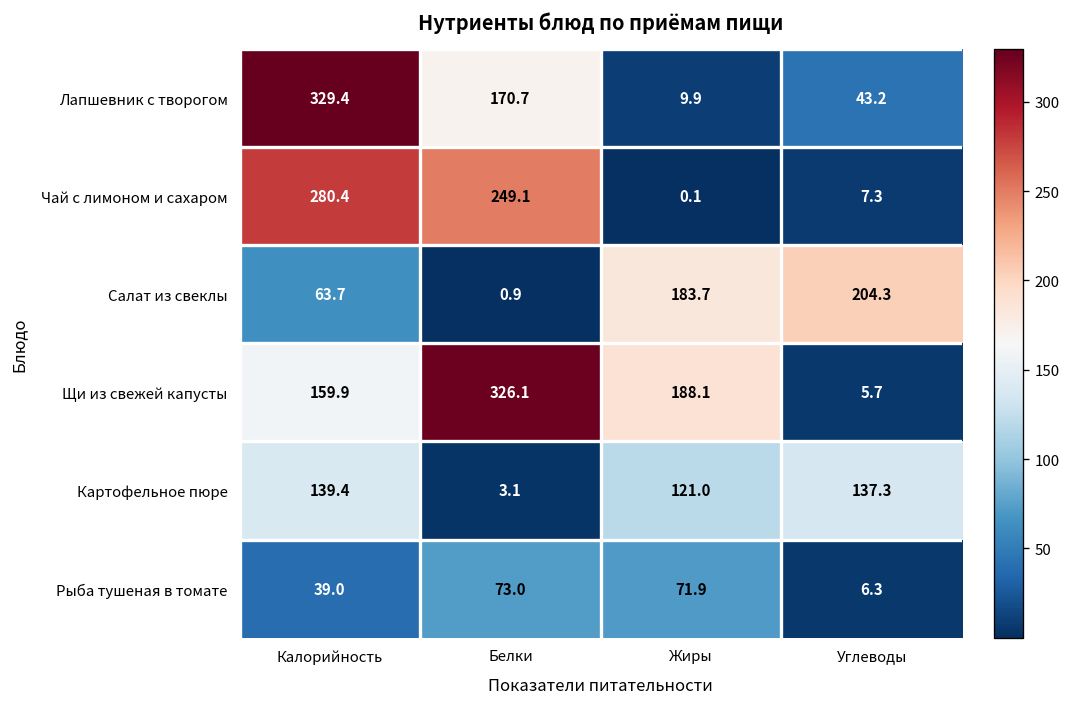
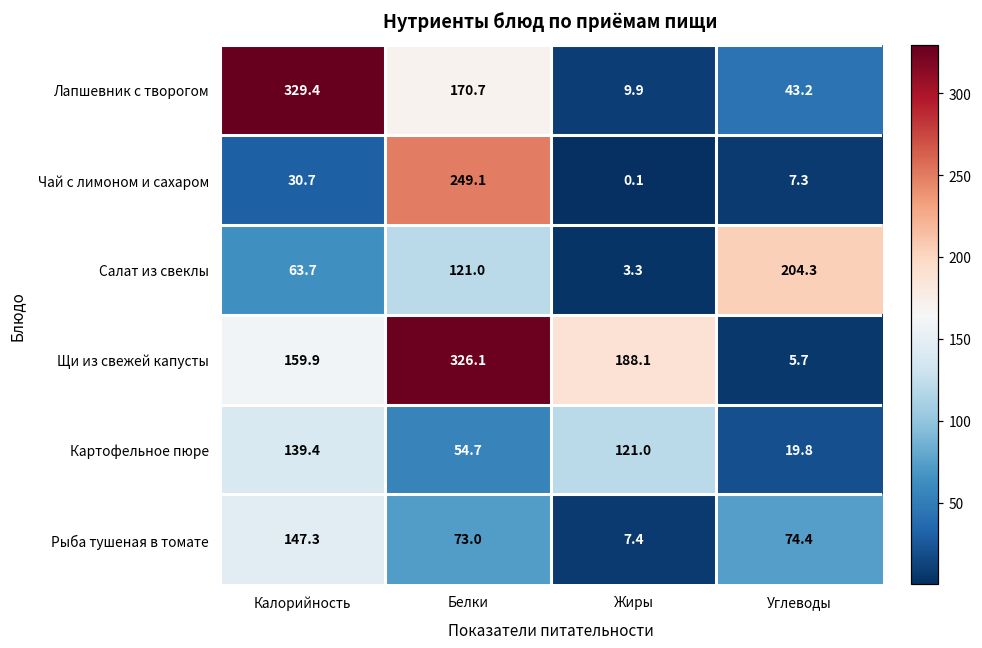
Чай с лимоном и сахаром, Калорийность: 280.4 -> 30.7
Салат из свеклы, Белки: 0.9 -> 121.0
Салат из свеклы, Жиры: 183.7 -> 3.3
Картофельное пюре, Белки: 3.1 -> 54.7
Картофельное пюре, Углеводы: 137.3 -> 19.8
Рыба тушеная в томате, Калорийность: 39.0 -> 147.3
Рыба тушеная в томате, Жиры: 71.9 -> 7.4
Рыба тушеная в томате, Углеводы: 6.3 -> 74.4
